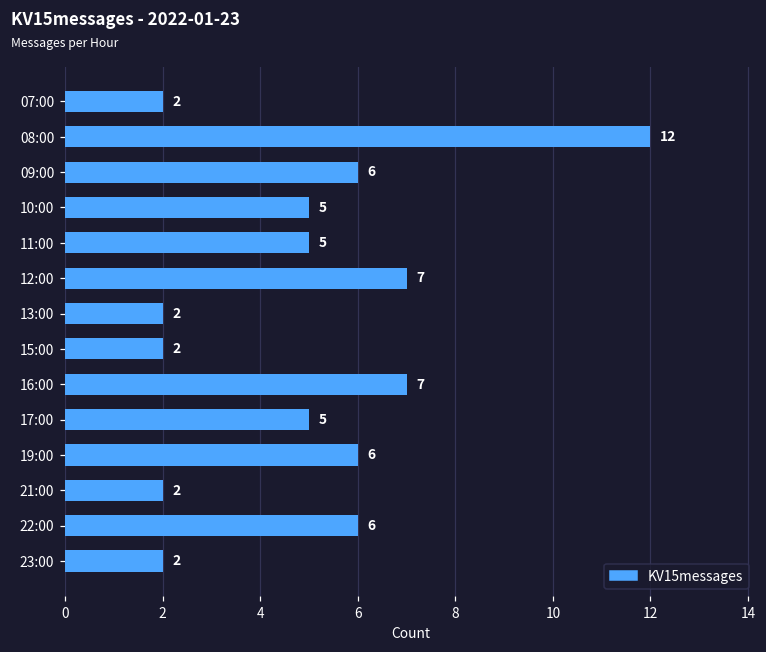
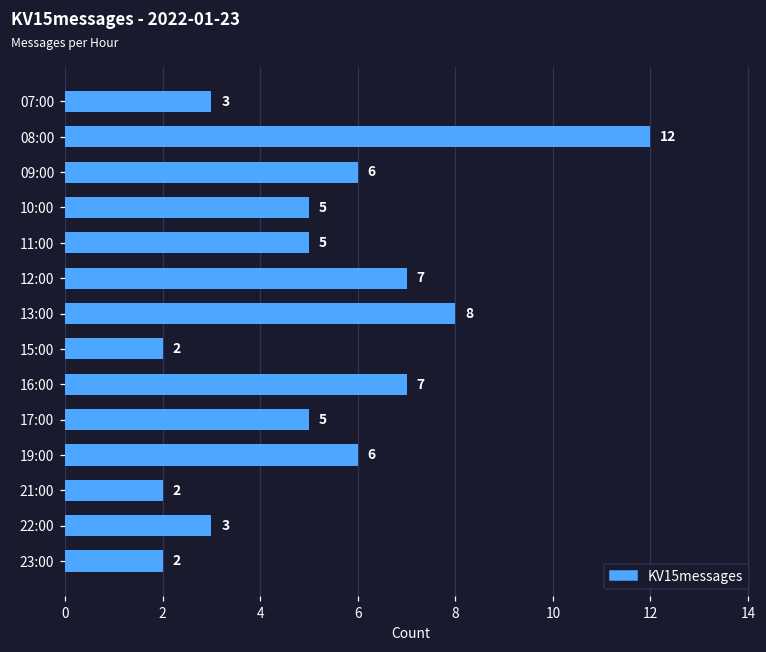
07:00: 2 -> 3
13:00: 2 -> 8
22:00: 6 -> 3
